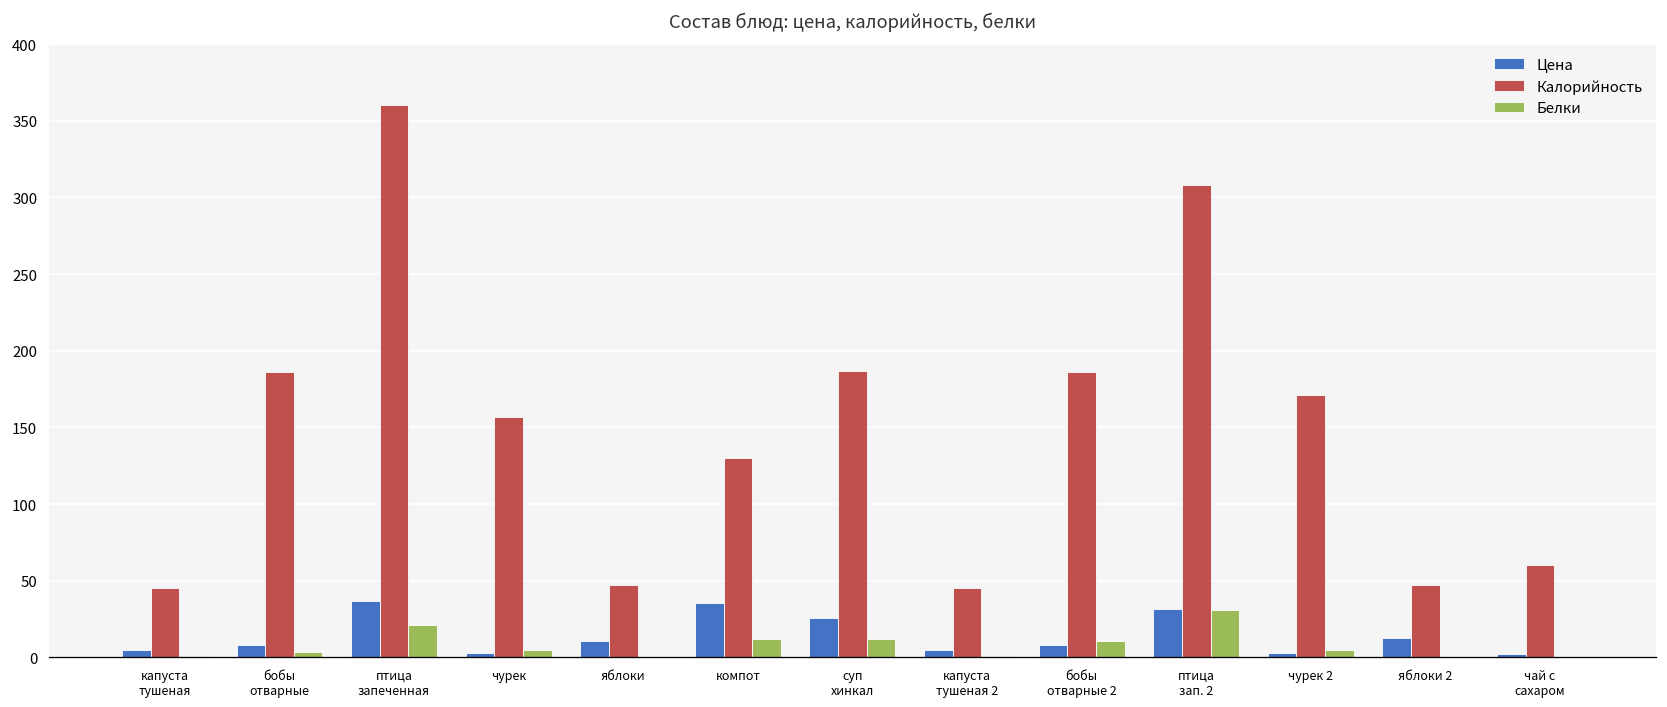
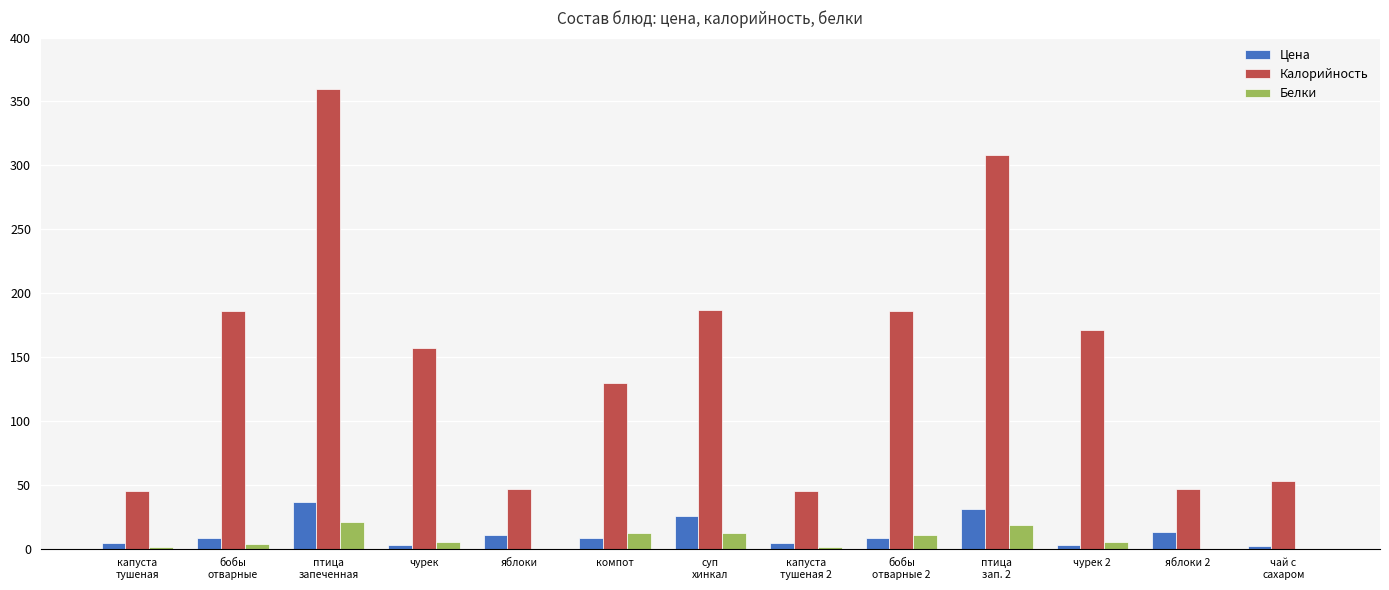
Цена, компот: 35 -> 9
Белки, птица зап. 2: 31 -> 18
Калорийность, чай с сахаром: 60 -> 53
